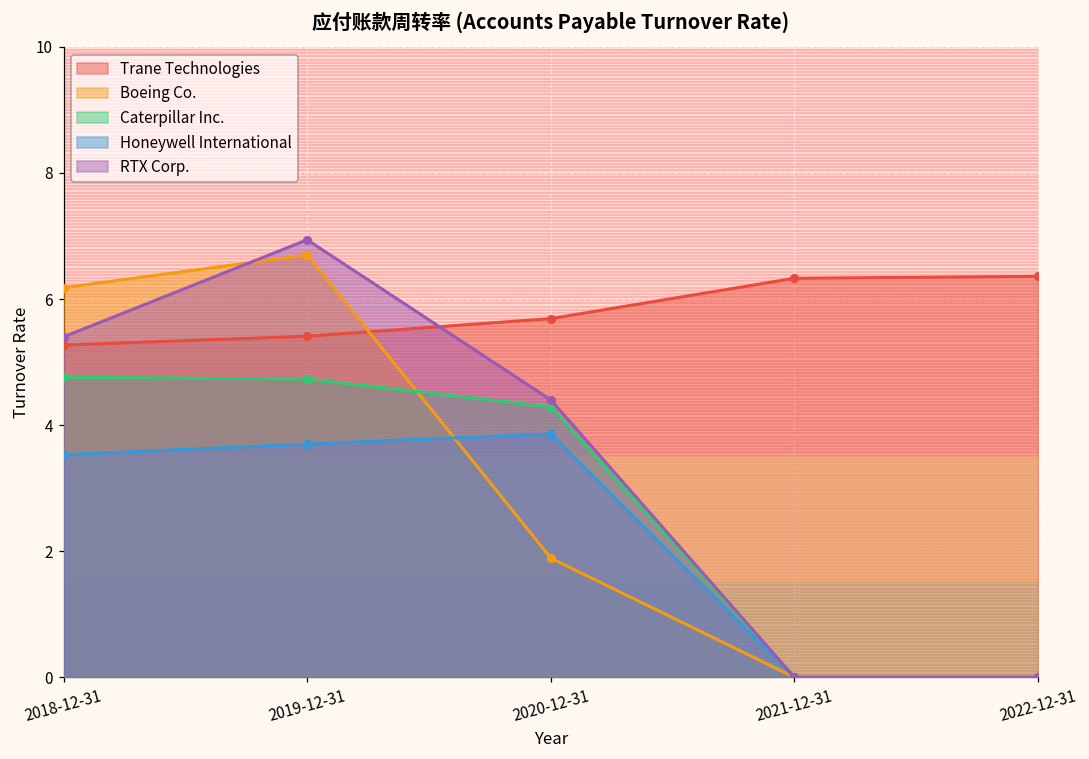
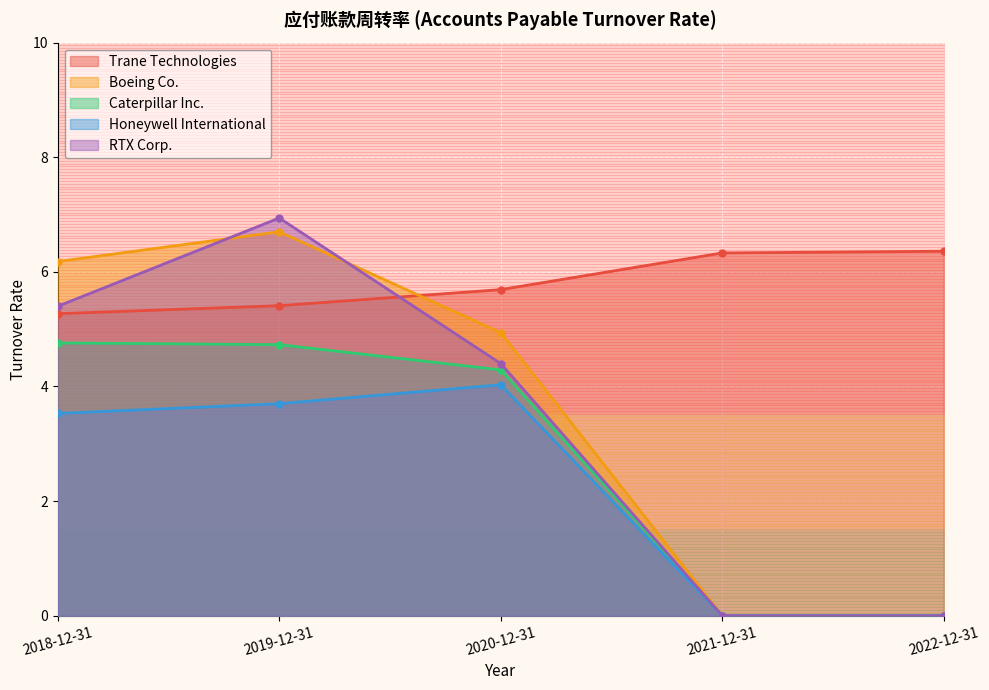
Boeing Co., 2020-12-31: 1.9 -> 4.9
Honeywell International, 2020-12-31: 3.9 -> 4.0
